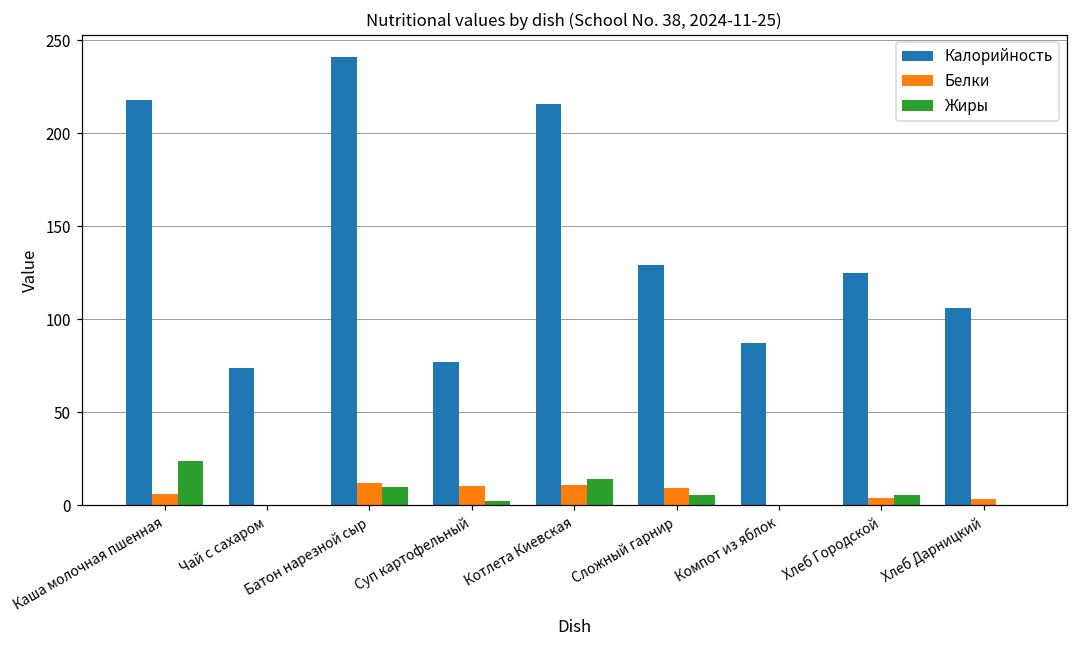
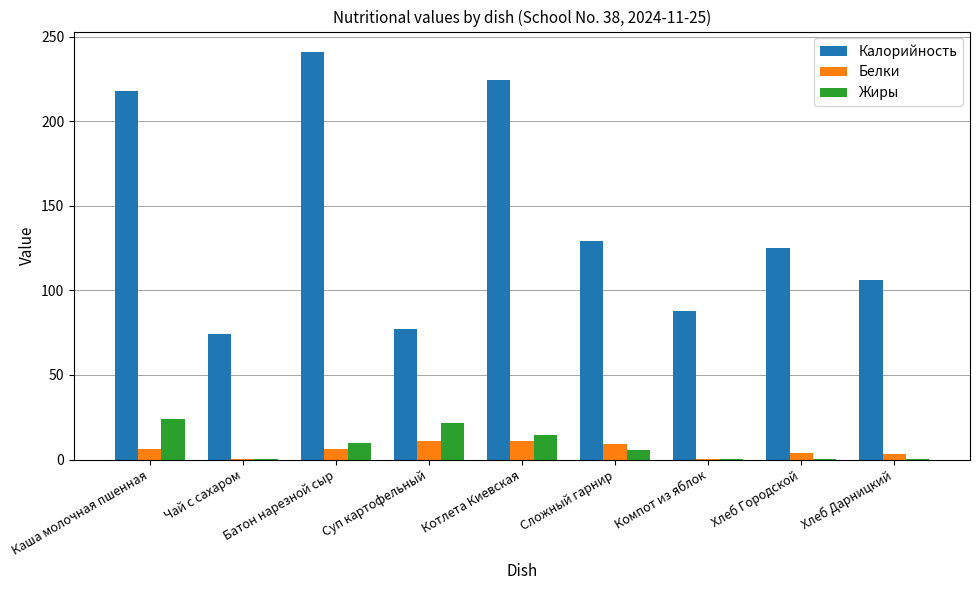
Белки, Батон нарезной сыр: 12 -> 6
Жиры, Суп картофельный: 3 -> 22
Калорийность, Котлета Киевская: 216 -> 224
Жиры, Хлеб Городской: 6 -> 1
